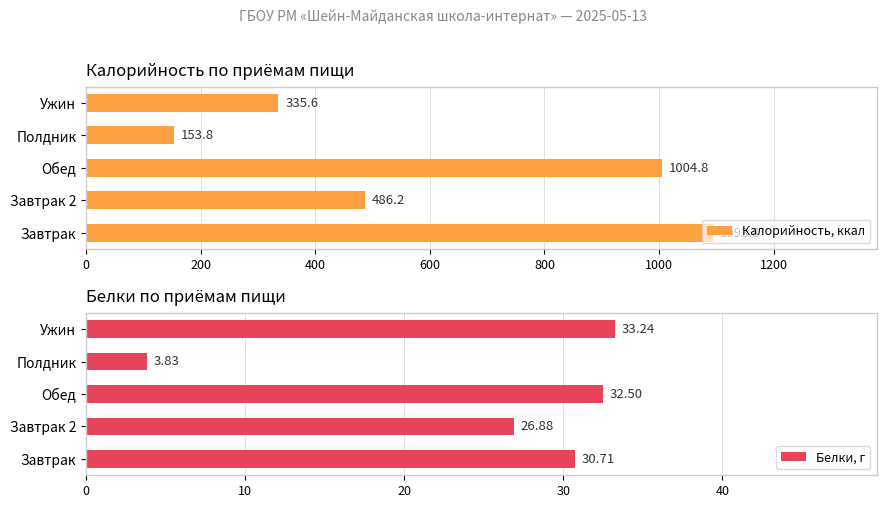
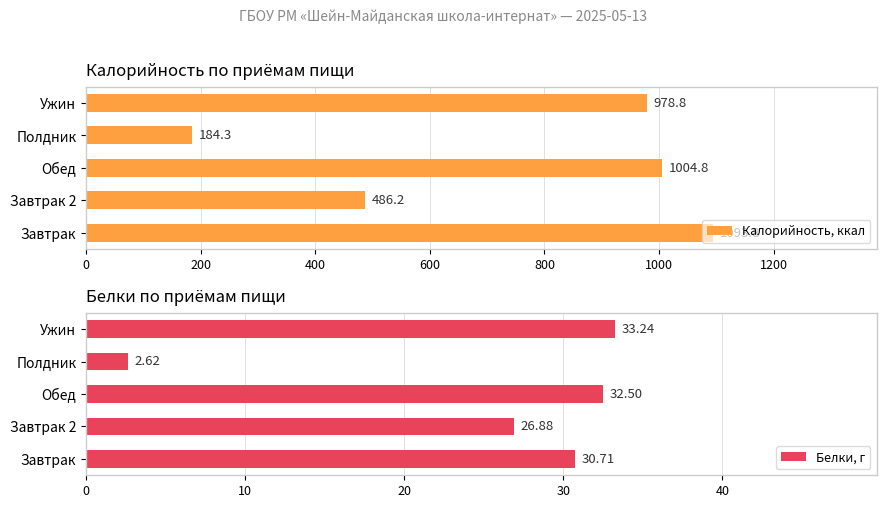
Калорийность по приёмам пищи, Ужин: 335.6 -> 978.8
Калорийность по приёмам пищи, Полдник: 153.8 -> 184.3
Белки по приёмам пищи, Полдник: 3.83 -> 2.62
